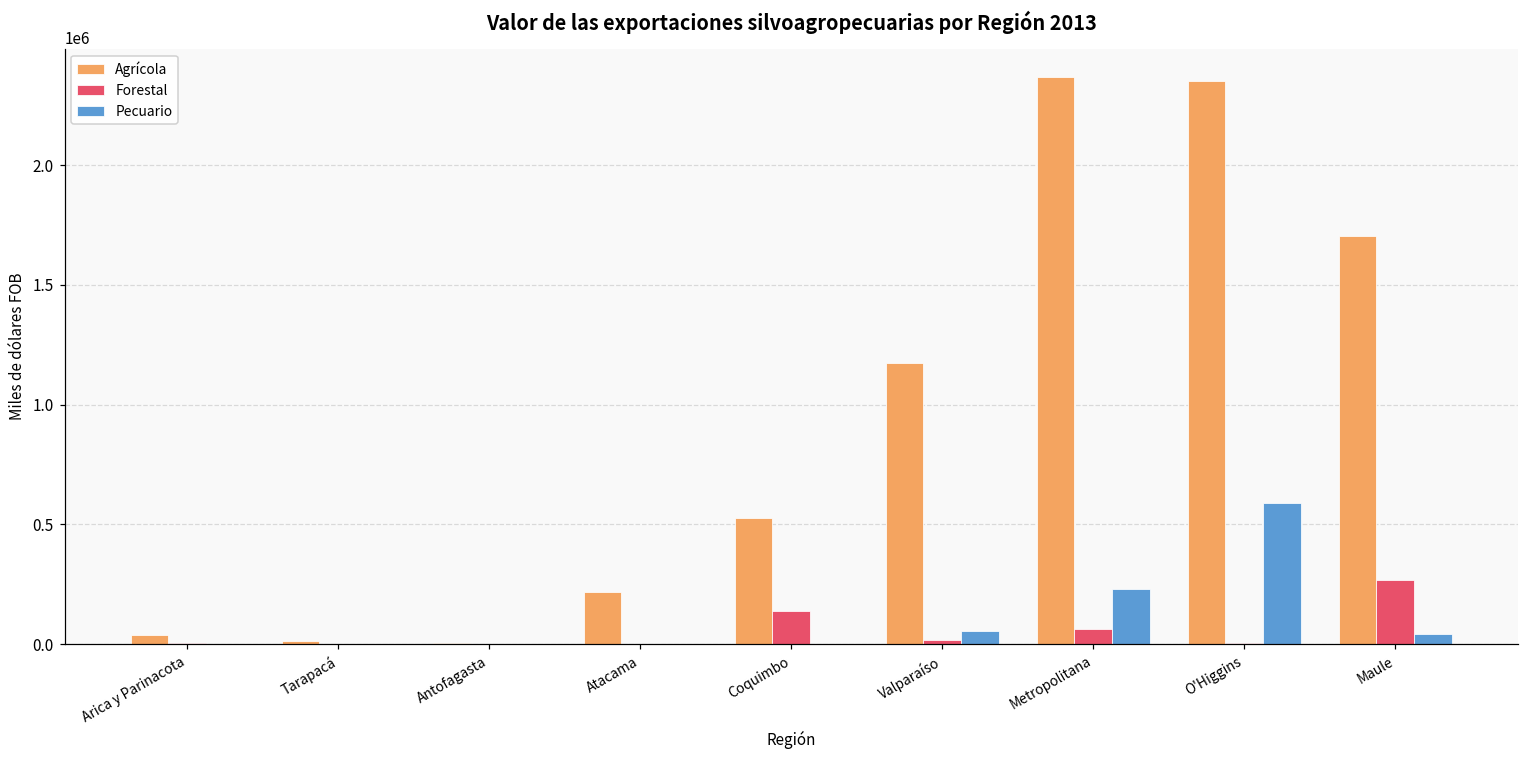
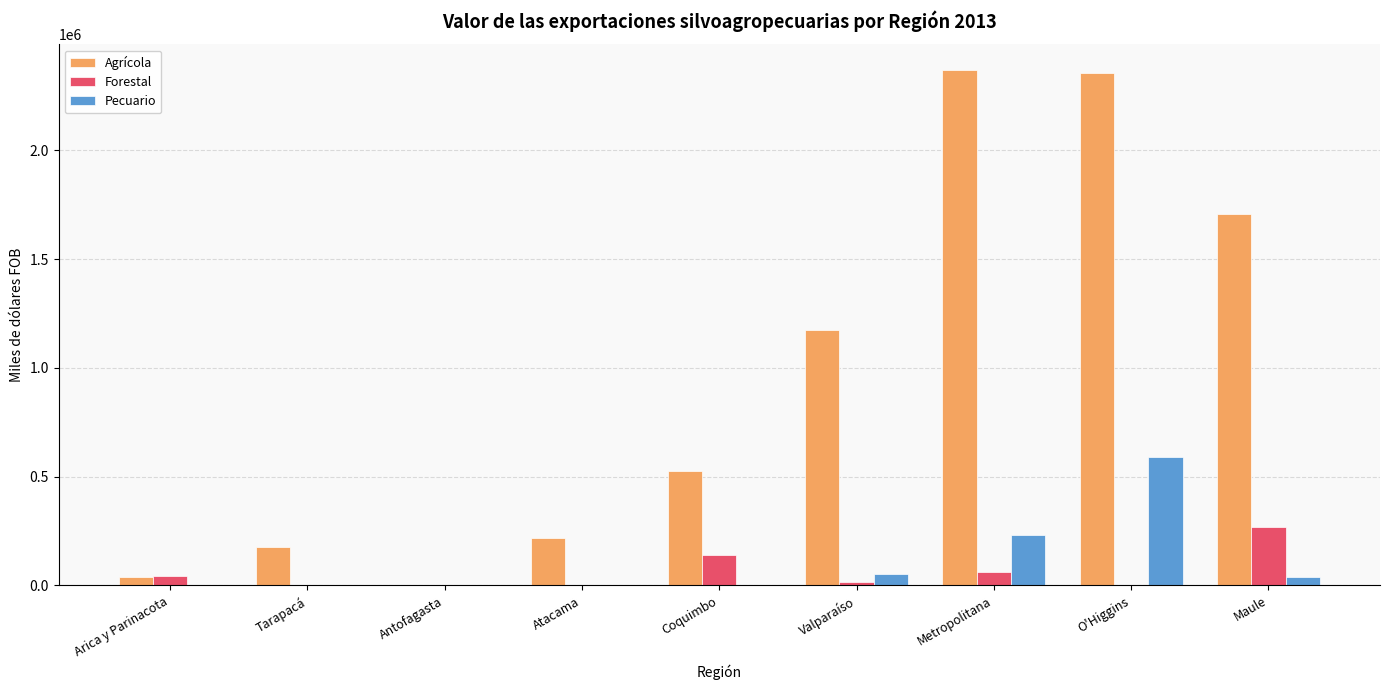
Forestal, Arica y Parinacota: 0 -> 40000
Agrícola, Tarapacá: 10000 -> 180000
